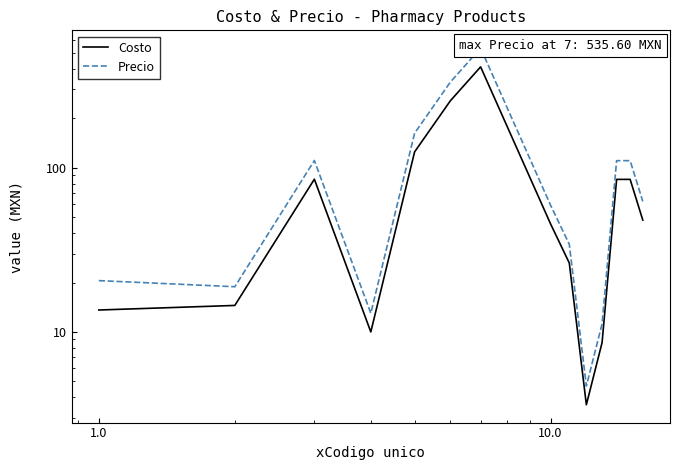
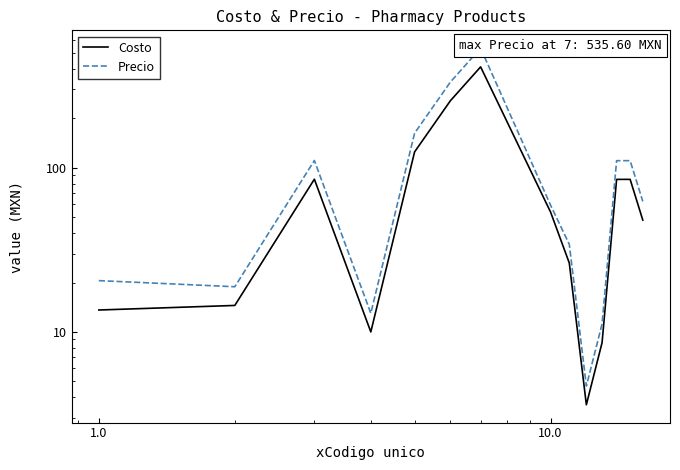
Costo, 10.0: 46 -> 54
